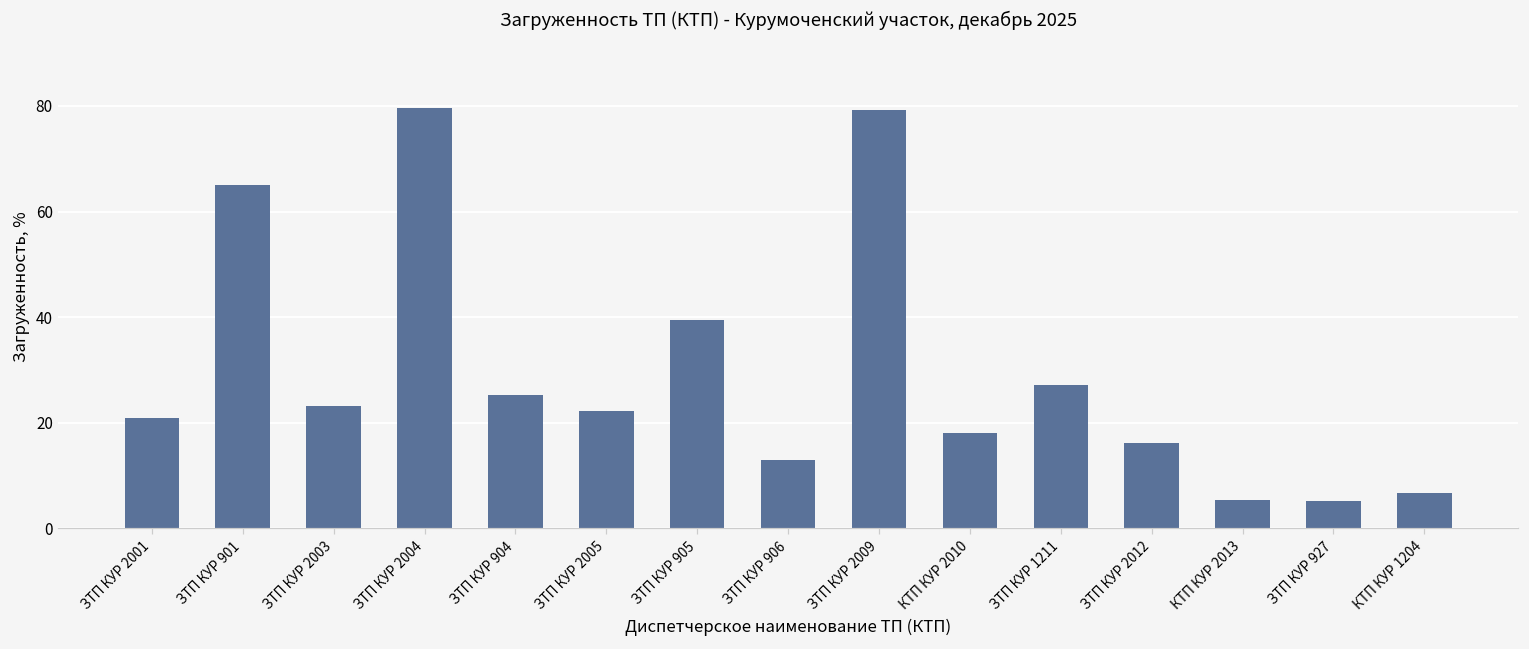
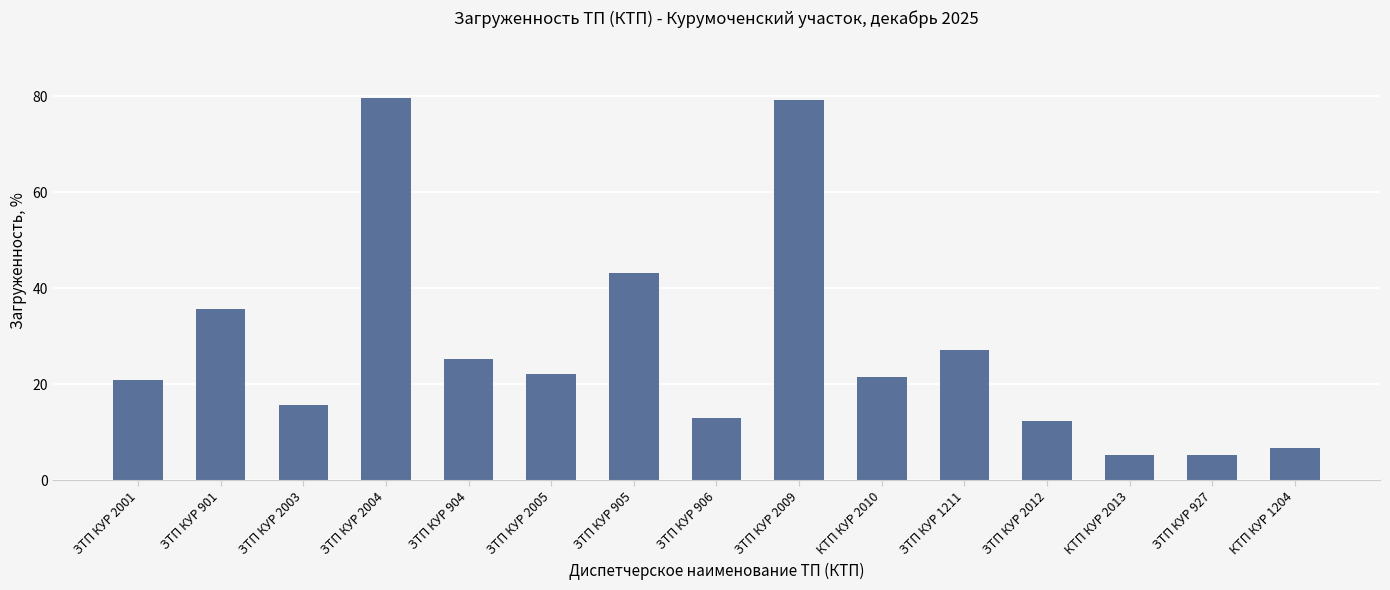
ЗТП КУР 901: 65 -> 36
ЗТП КУР 2003: 23 -> 16
ЗТП КУР 905: 39 -> 43
КТП КУР 2010: 18 -> 21
ЗТП КУР 2012: 16 -> 12
